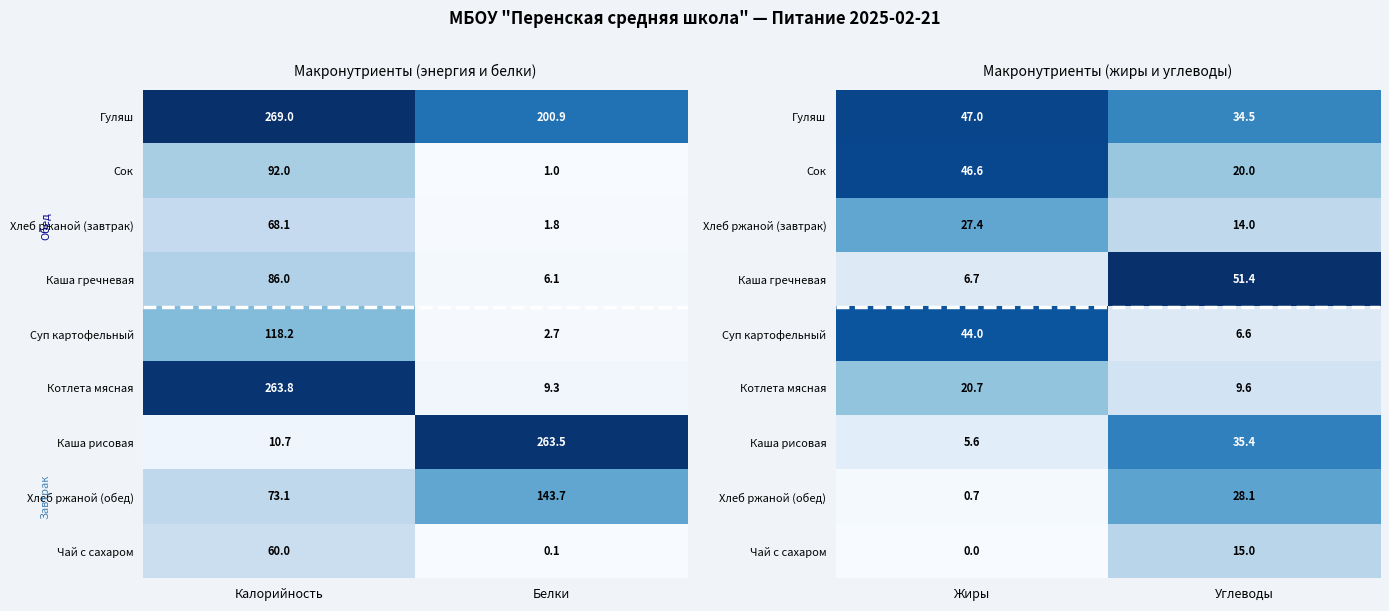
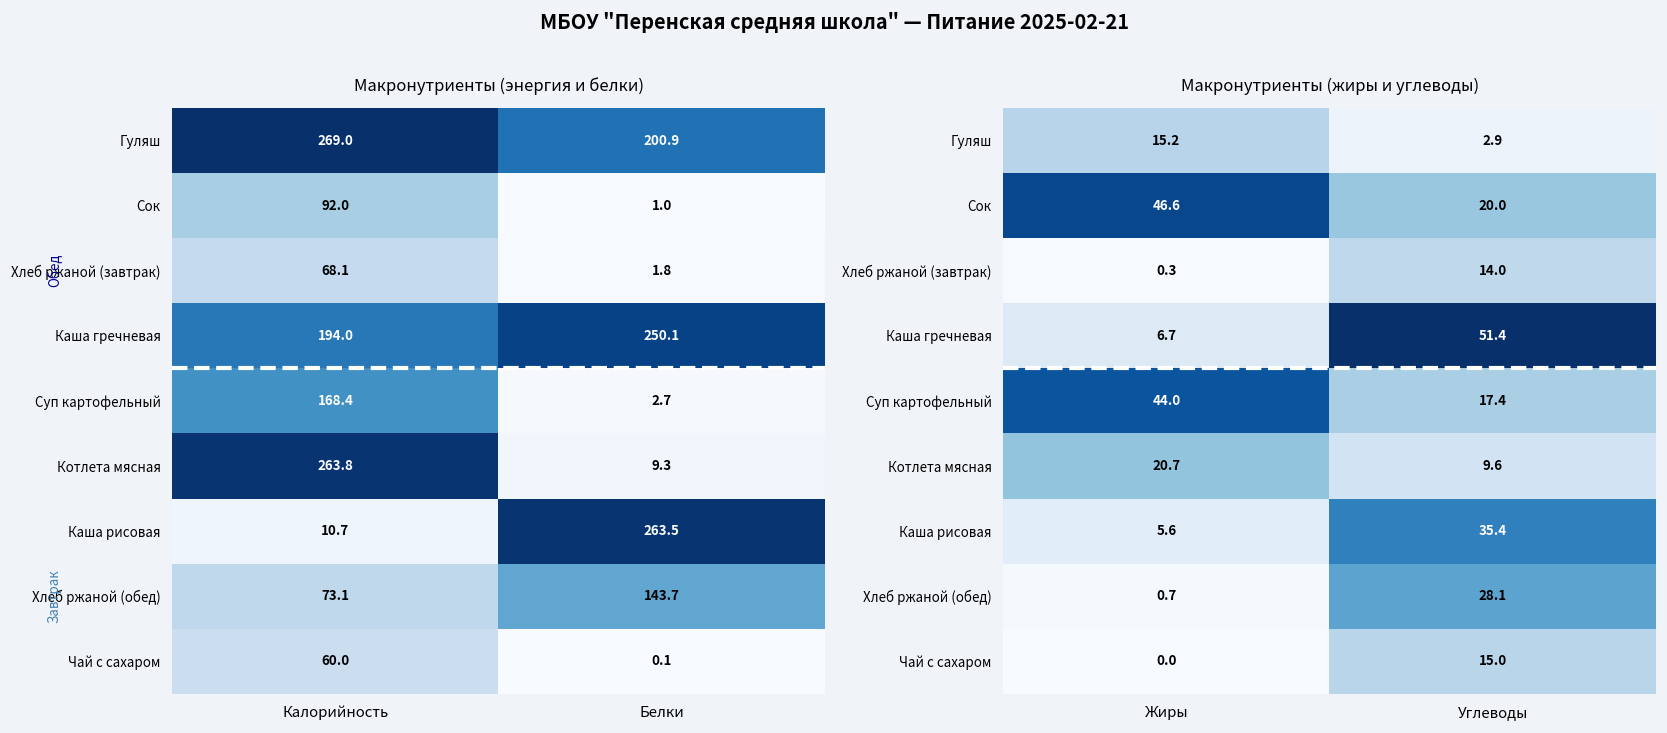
Макронутриенты (энергия и белки), Каша гречневая, Калорийность: 86.0 -> 194.0
Макронутриенты (энергия и белки), Каша гречневая, Белки: 6.1 -> 250.1
Макронутриенты (энергия и белки), Суп картофельный, Калорийность: 118.2 -> 168.4
Макронутриенты (жиры и углеводы), Гуляш, Жиры: 47.0 -> 15.2
Макронутриенты (жиры и углеводы), Гуляш, Углеводы: 34.5 -> 2.9
Макронутриенты (жиры и углеводы), Хлеб ржаной (завтрак), Жиры: 27.4 -> 0.3
Макронутриенты (жиры и углеводы), Суп картофельный, Углеводы: 6.6 -> 17.4
